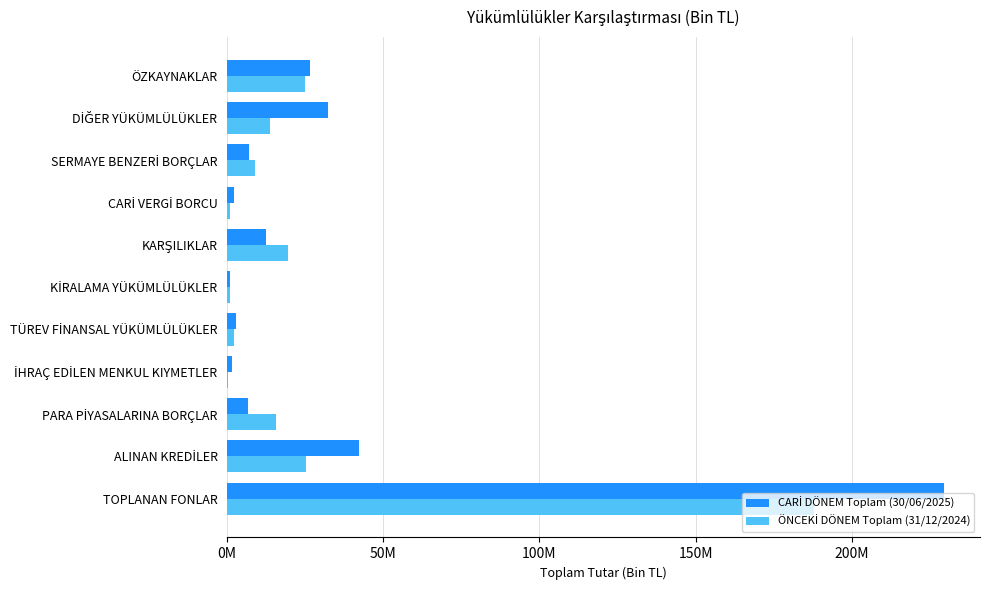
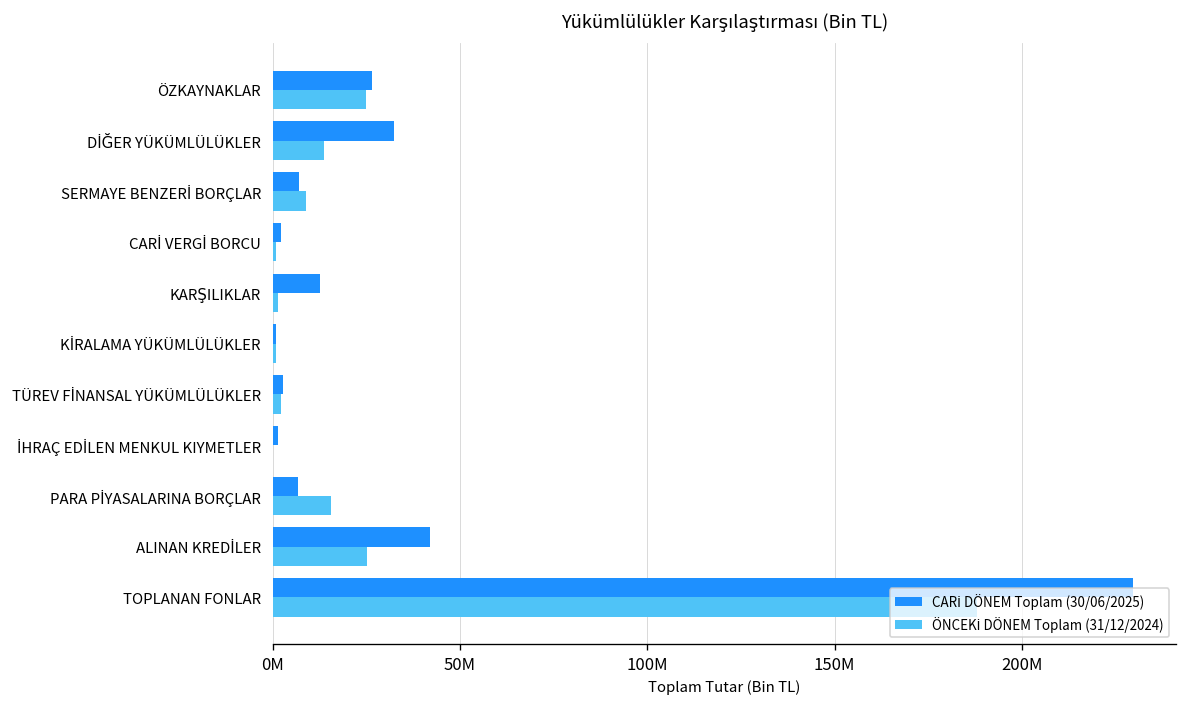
ÖNCEKİ DÖNEM Toplam (31/12/2024), KARŞILIKLAR: 20000000 -> 2000000
